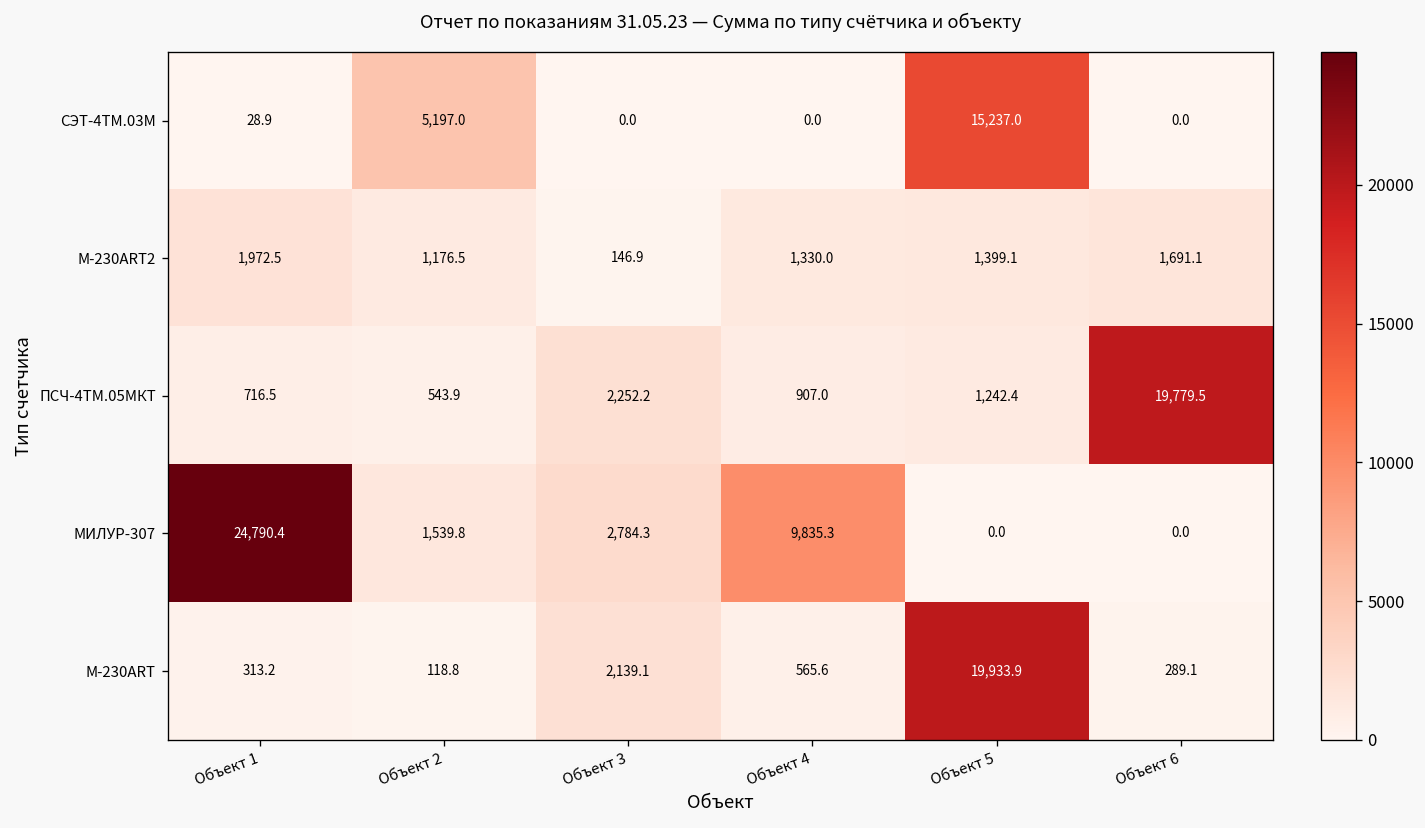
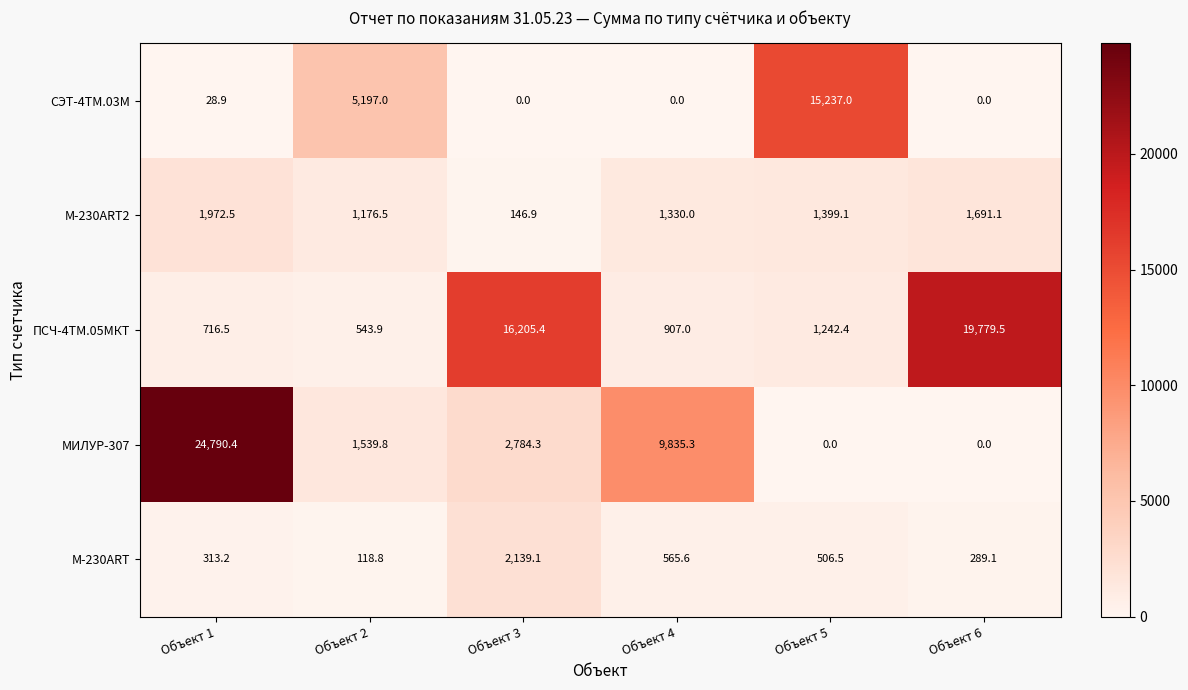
ПСЧ-4ТМ.05МКТ, Объект 3: 2,252.2 -> 16,205.4
M-230ART, Объект 5: 19,933.9 -> 506.5
